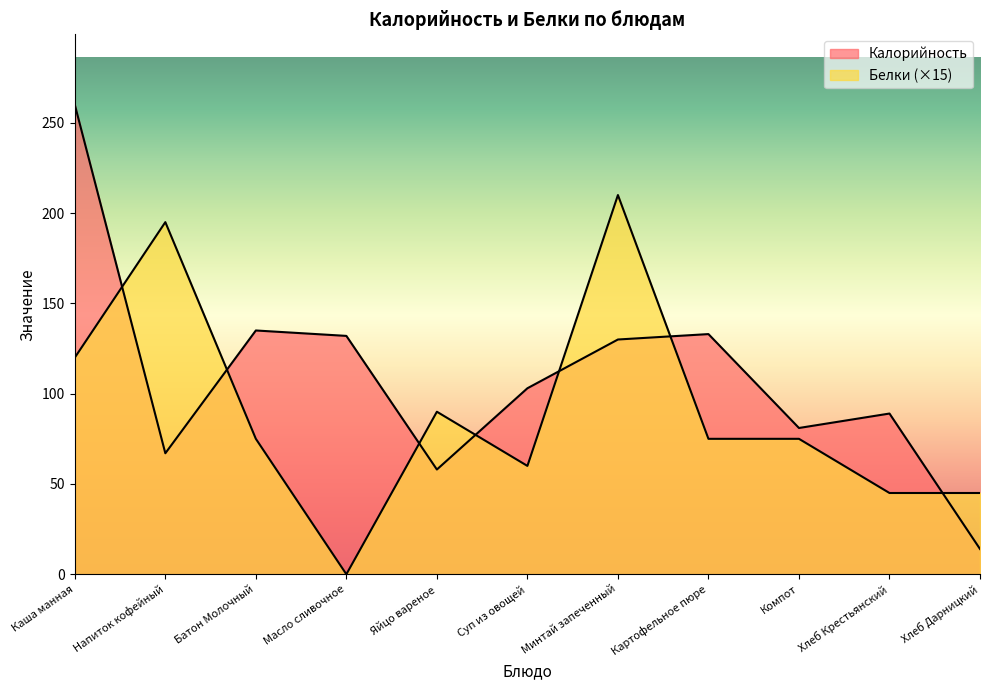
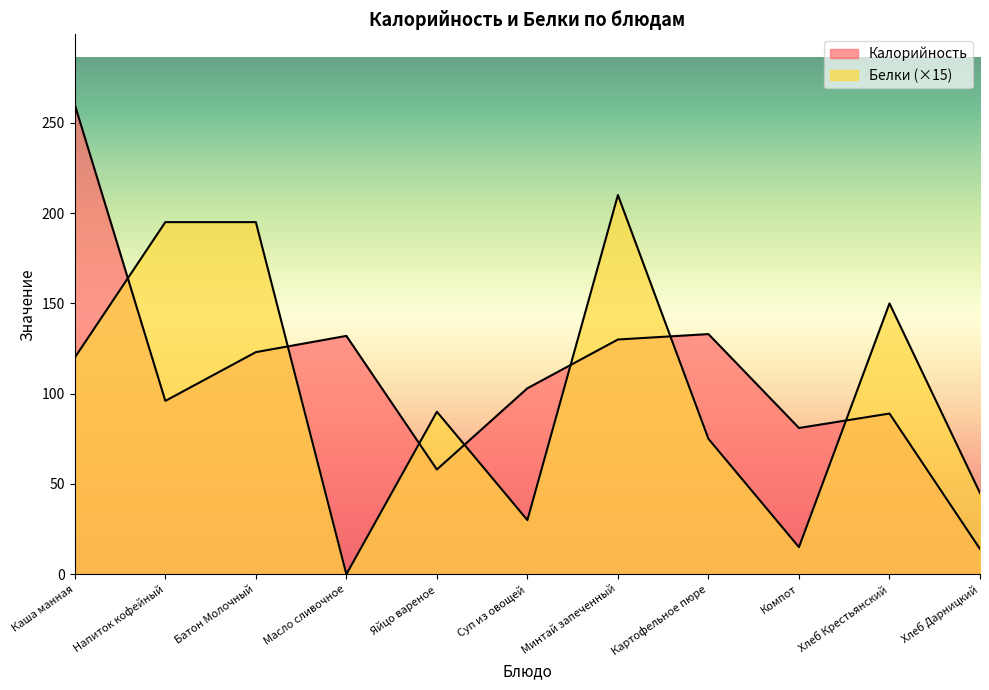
Калорийность, Напиток кофейный: 67 -> 96
Калорийность, Батон Молочный: 135 -> 123
Белки (×15), Батон Молочный: 75 -> 195
Белки (×15), Суп из овощей: 60 -> 30
Белки (×15), Компот: 75 -> 15
Белки (×15), Хлеб Крестьянский: 45 -> 150
